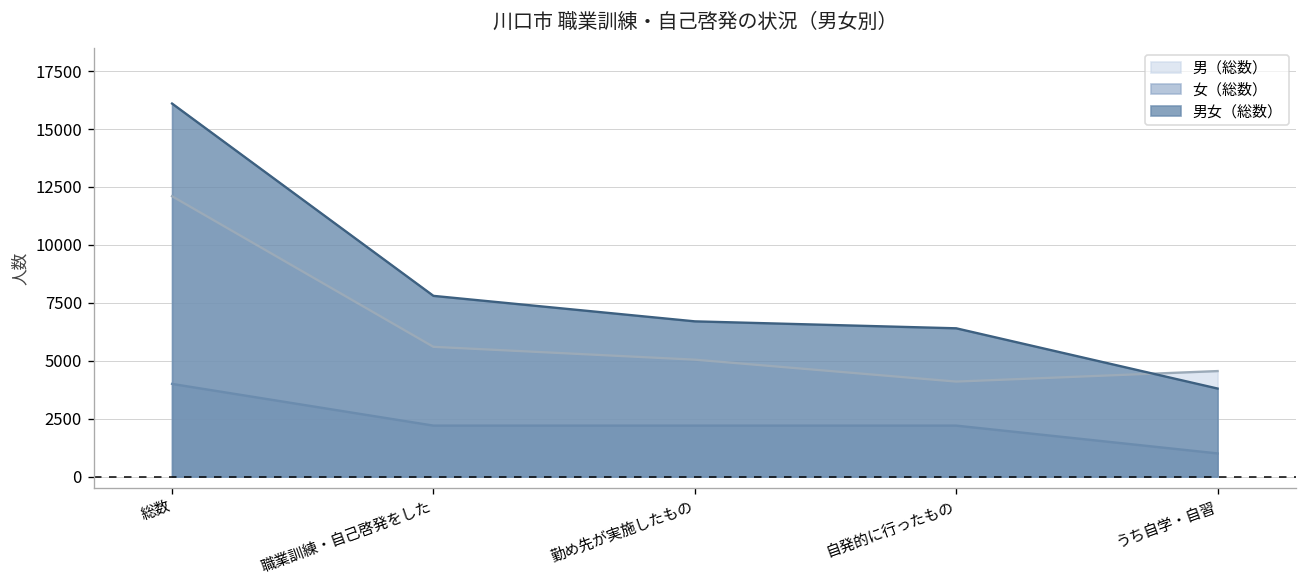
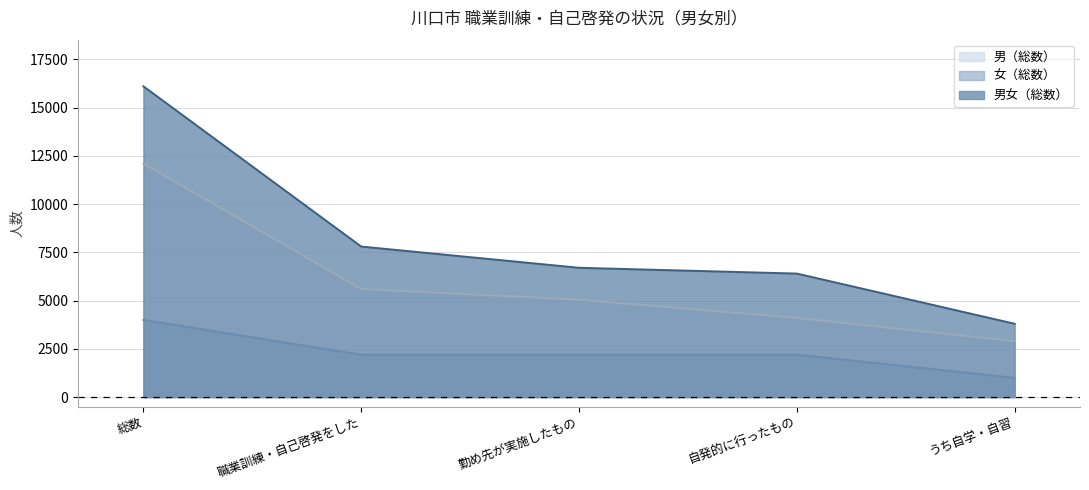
男（総数）, うち自学・自習: 4600 -> 2900
